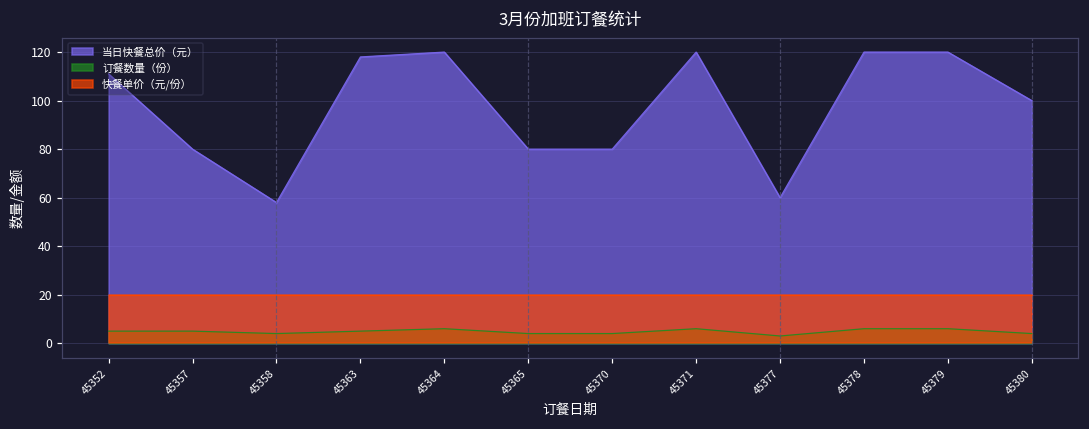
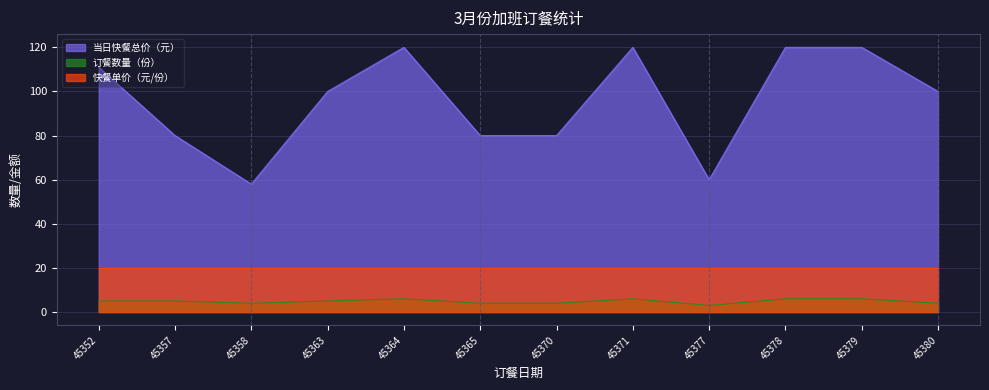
当日快餐总价（元）, 45363: 118 -> 100
